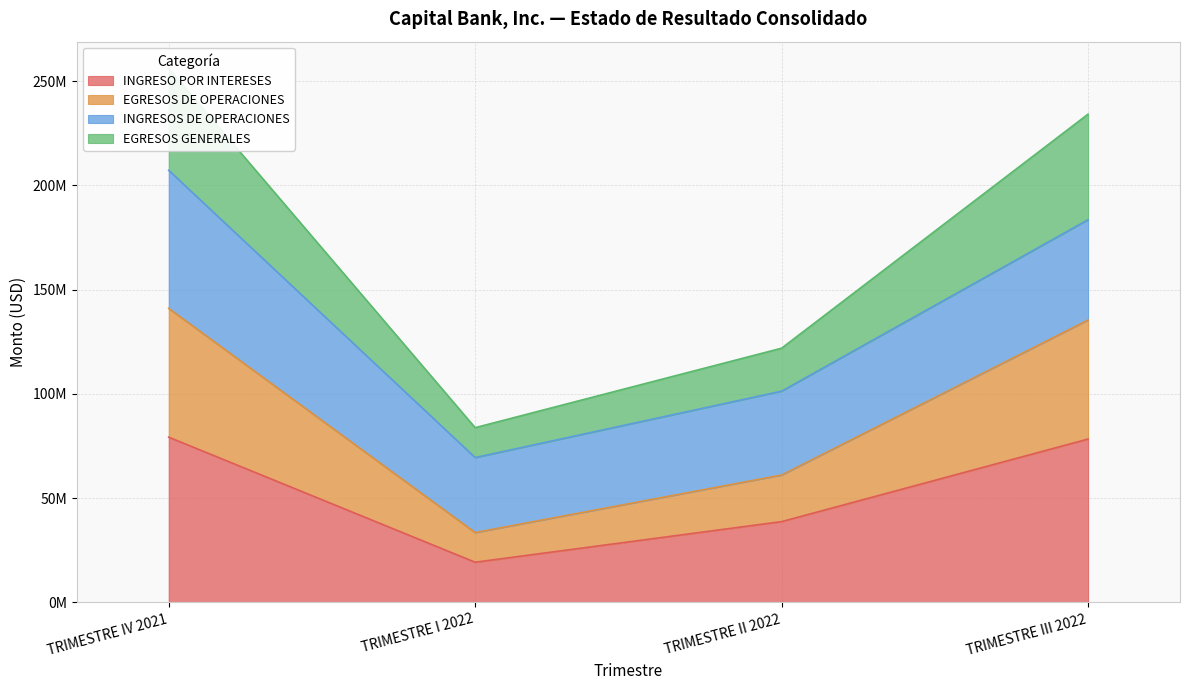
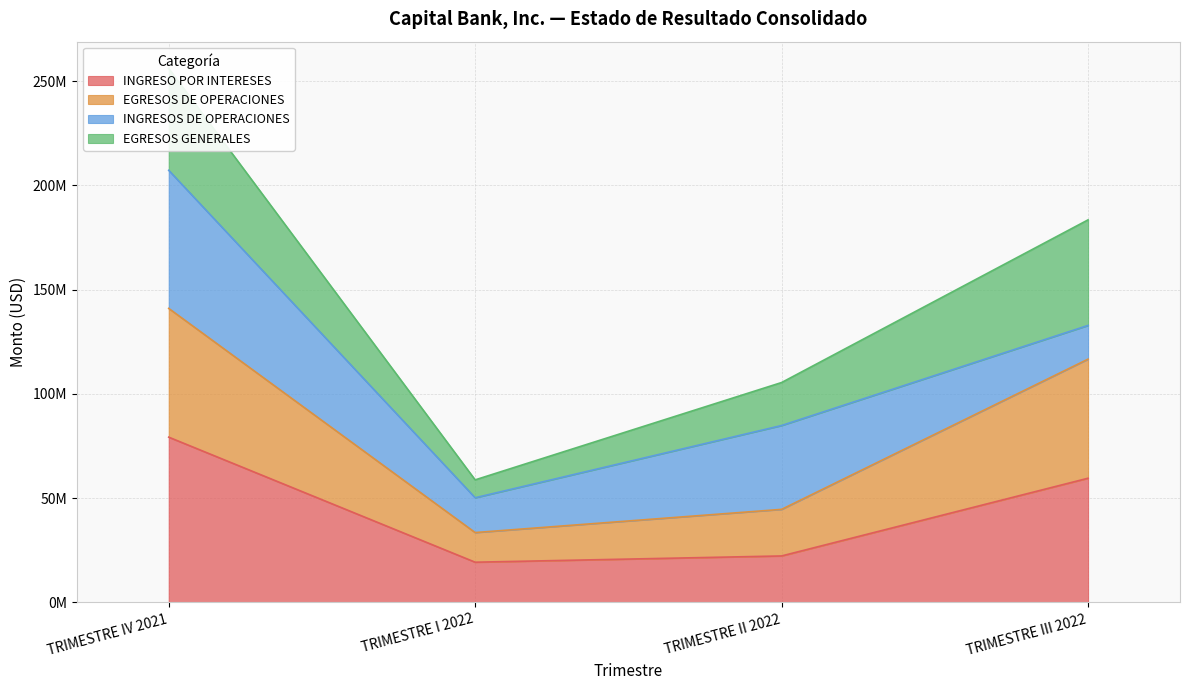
INGRESOS DE OPERACIONES, TRIMESTRE I 2022: 36000000 -> 17000000
EGRESOS GENERALES, TRIMESTRE I 2022: 14000000 -> 9000000
INGRESO POR INTERESES, TRIMESTRE II 2022: 39000000 -> 22000000
INGRESO POR INTERESES, TRIMESTRE III 2022: 78000000 -> 60000000
INGRESOS DE OPERACIONES, TRIMESTRE III 2022: 48000000 -> 16000000
